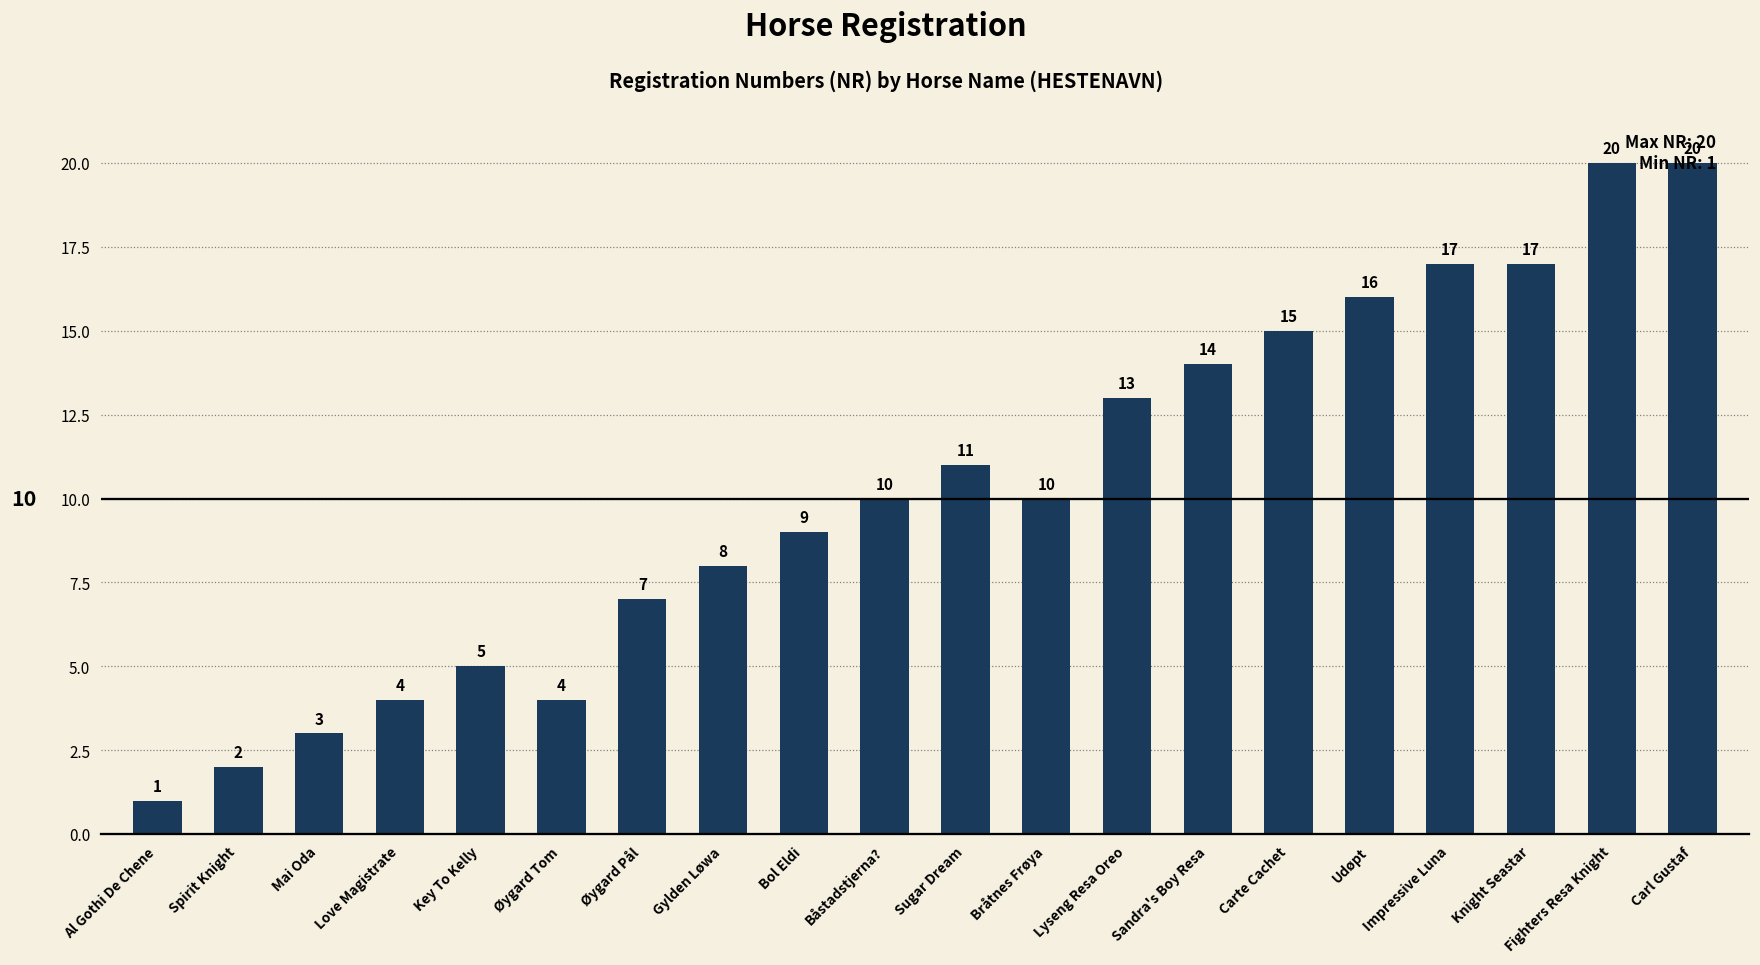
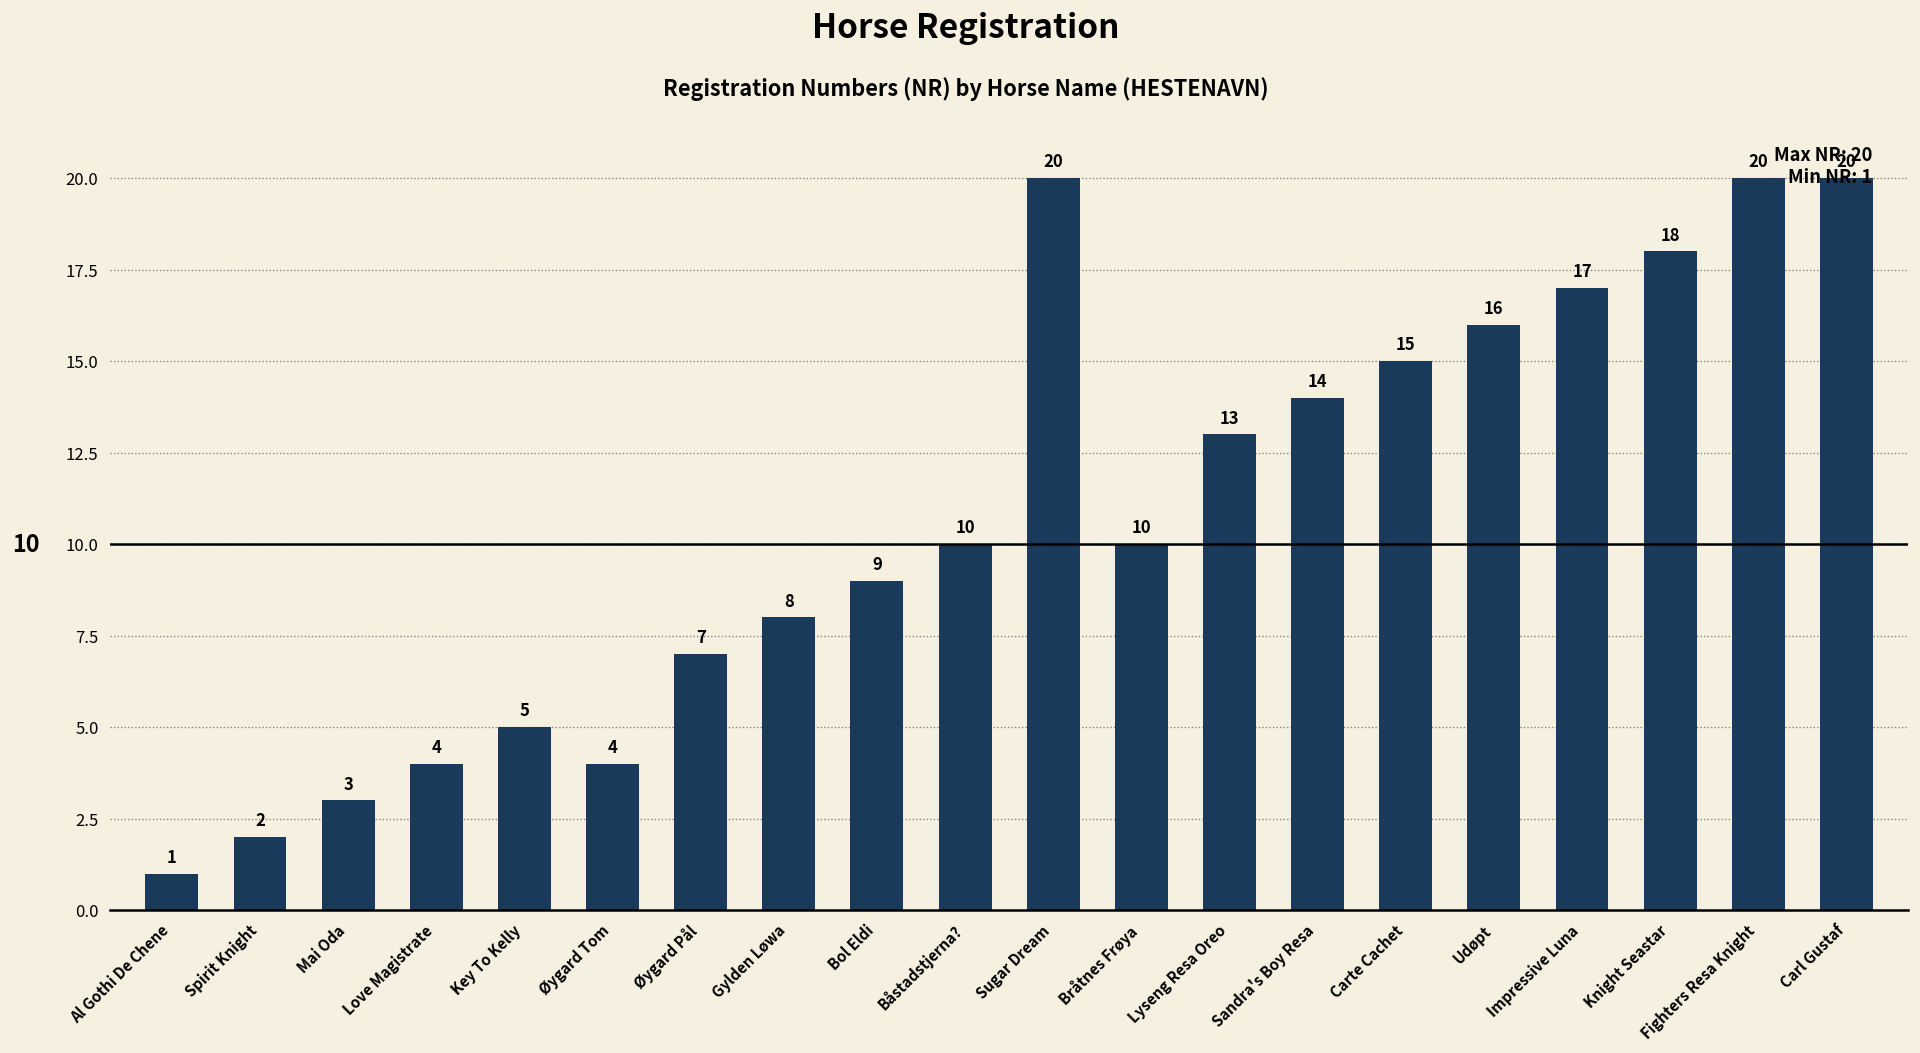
Sugar Dream: 11 -> 20
Knight Seastar: 17 -> 18
